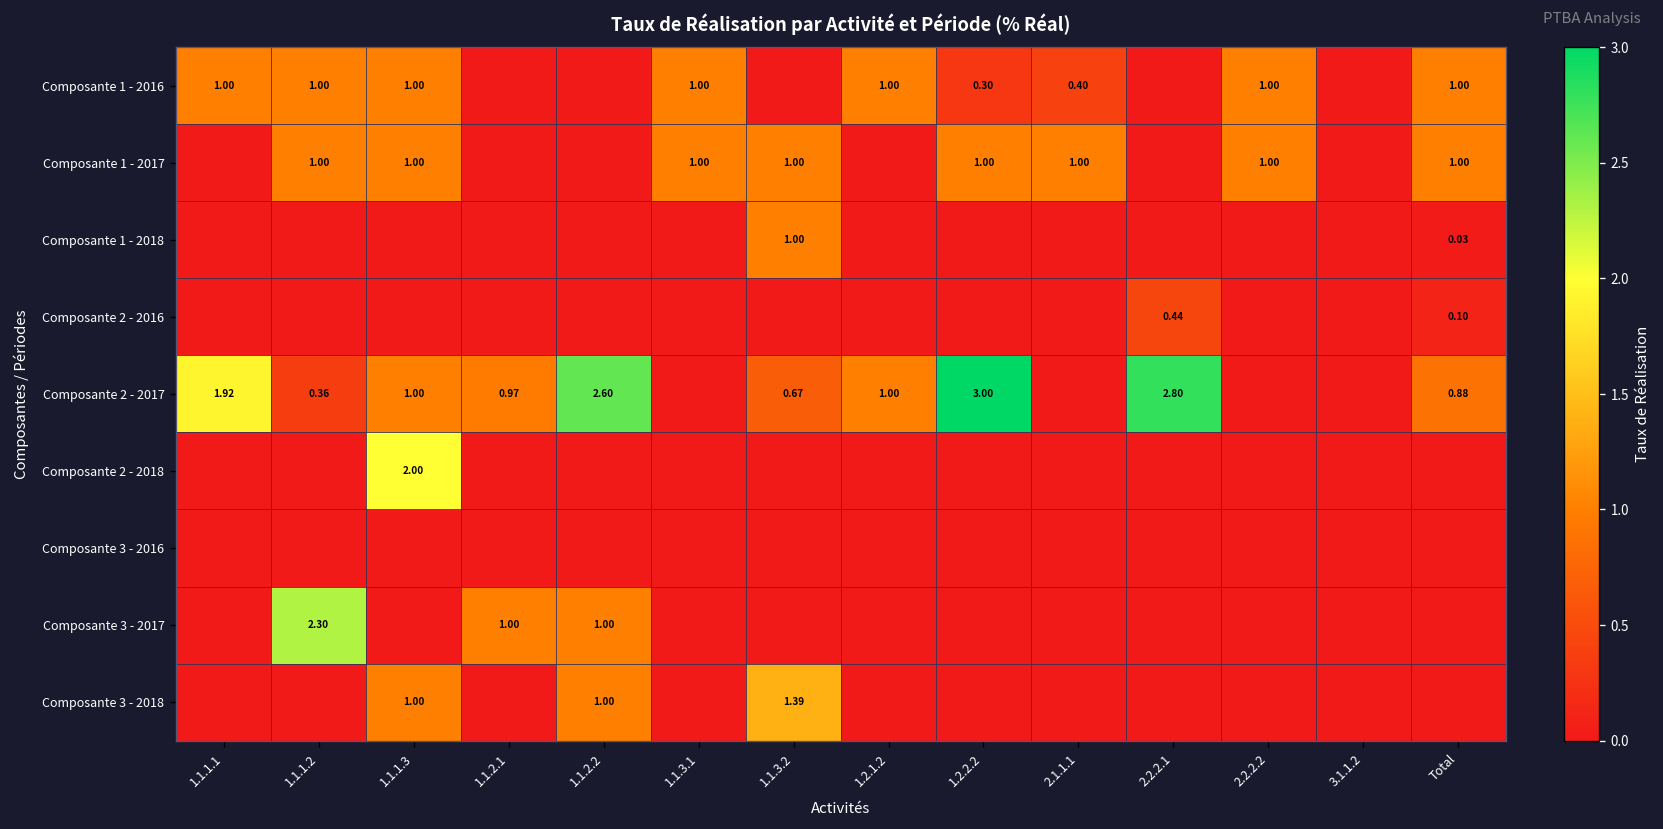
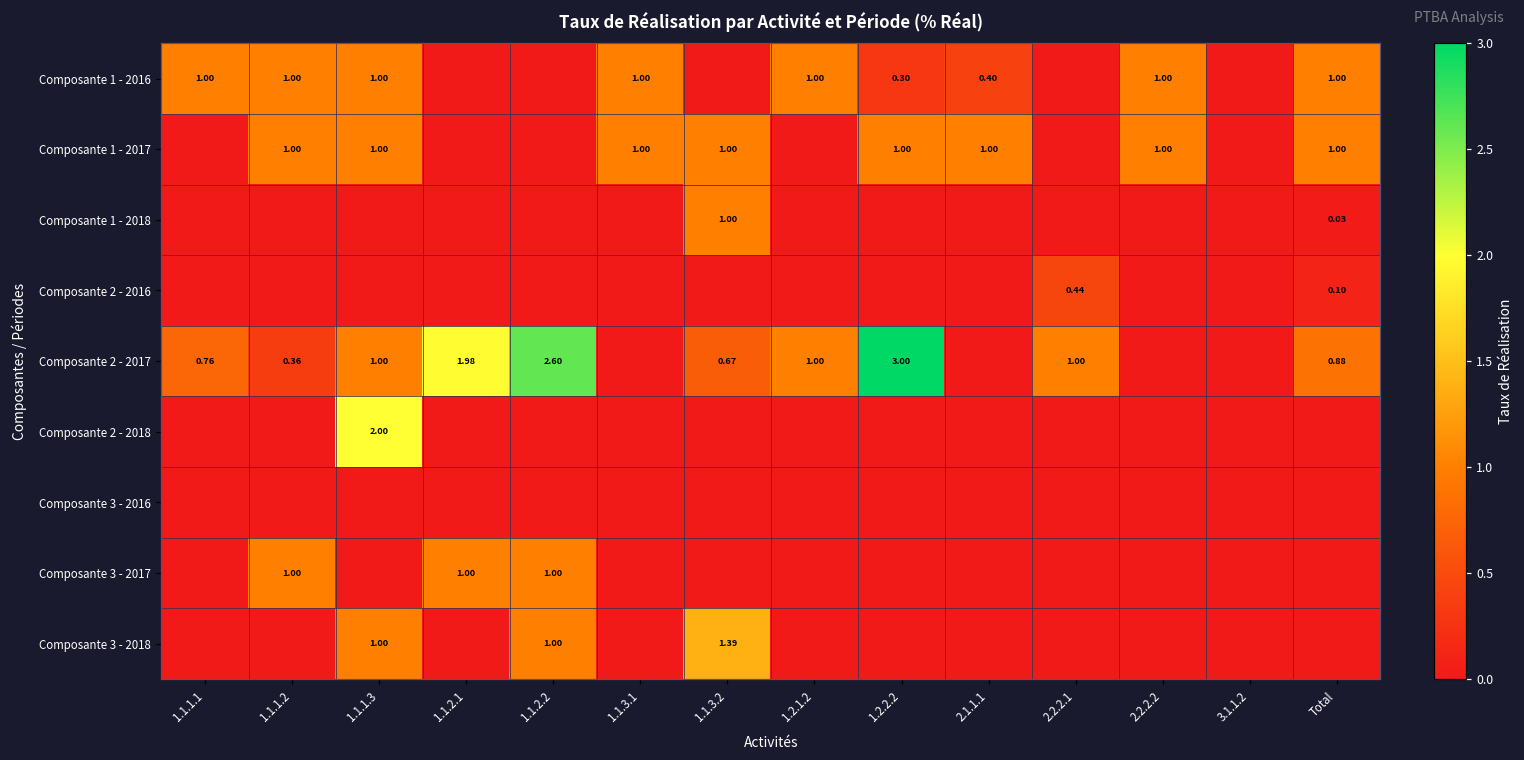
Composante 2 - 2017, 1.1.1.1: 1.92 -> 0.76
Composante 2 - 2017, 1.1.2.1: 0.97 -> 1.98
Composante 2 - 2017, 2.2.2.1: 2.80 -> 1.00
Composante 3 - 2017, 1.1.1.2: 2.30 -> 1.00
